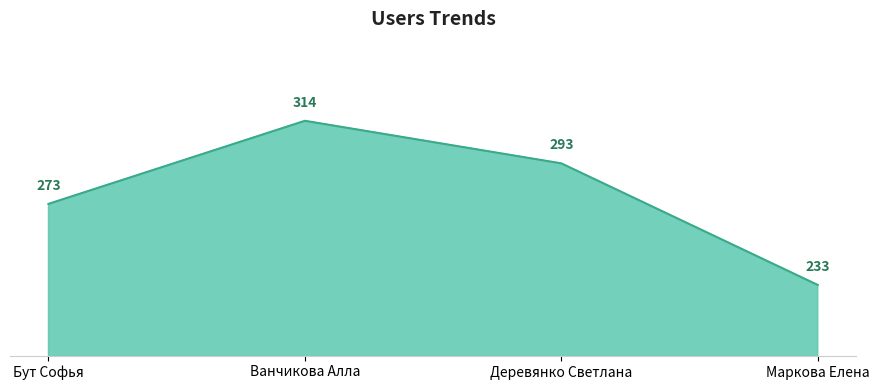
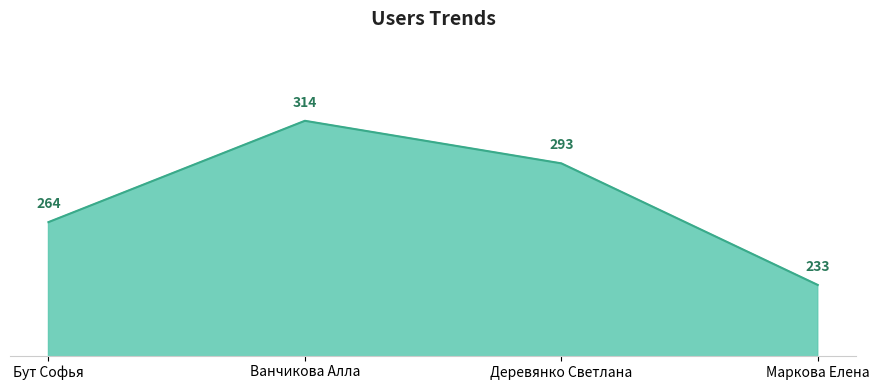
Бут Софья: 273 -> 264
